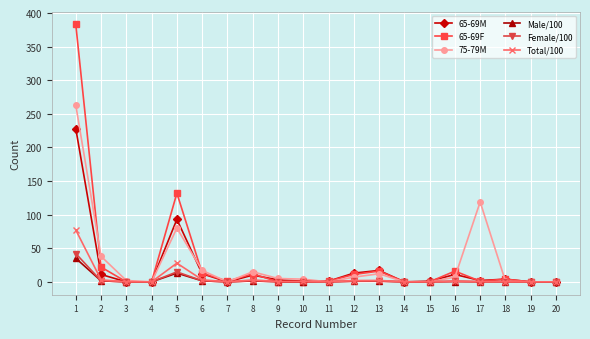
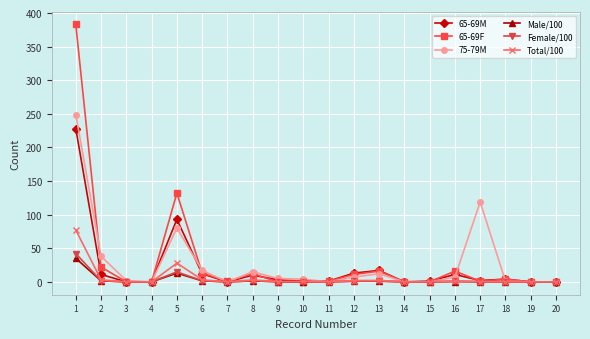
75-79M, 1: 260 -> 250
